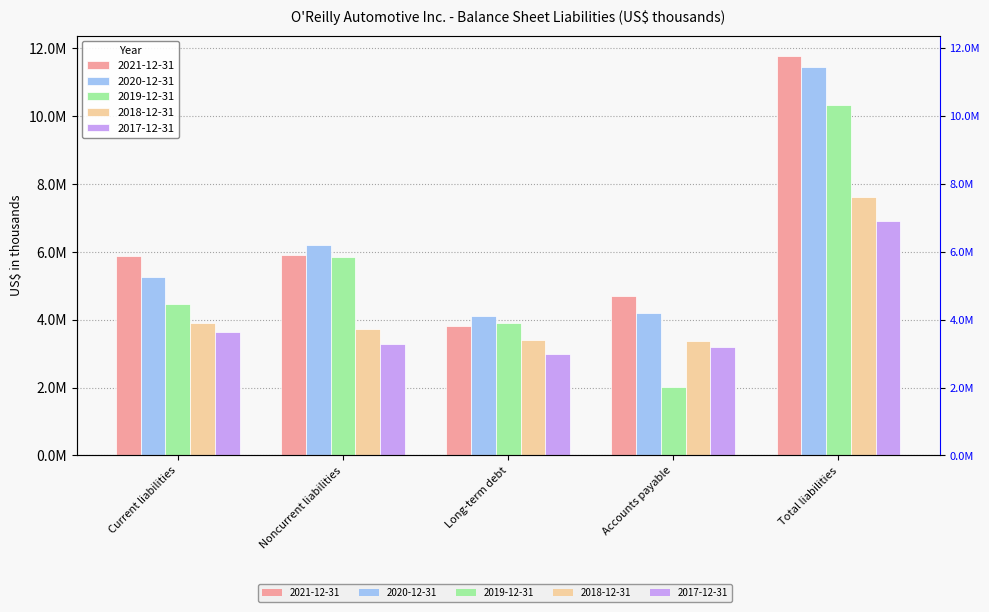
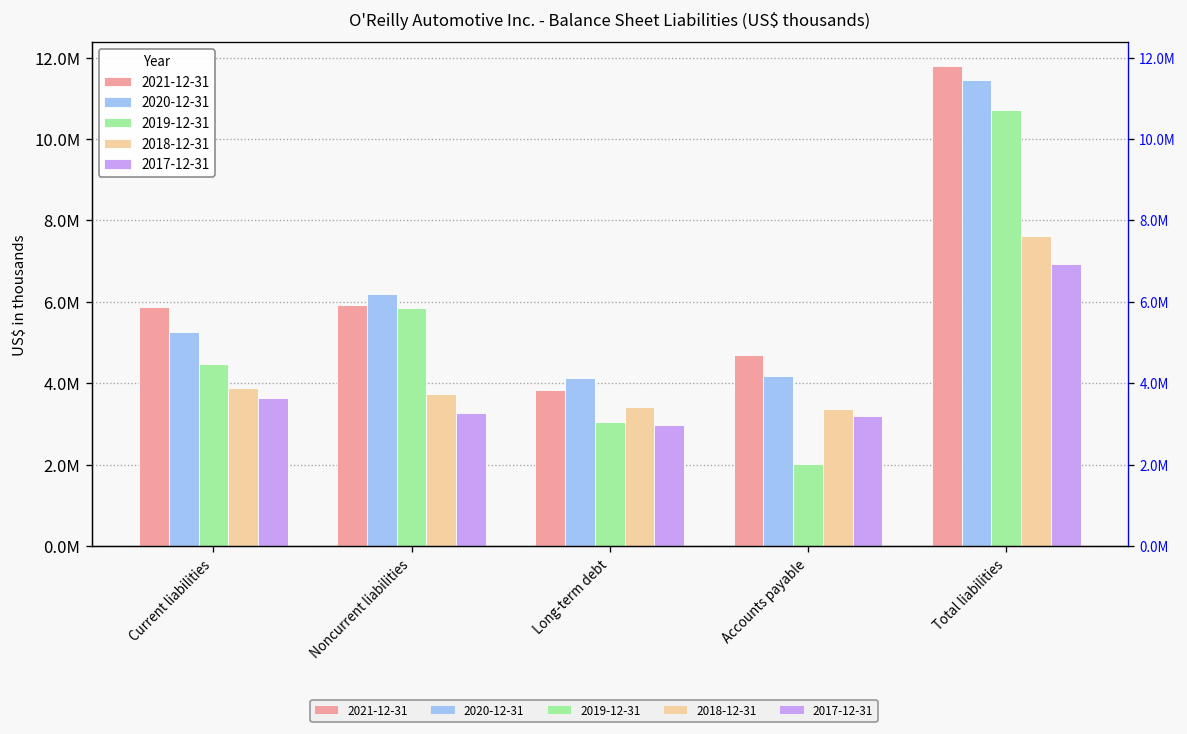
2019-12-31, Long-term debt: 3900000 -> 3100000
2019-12-31, Total liabilities: 10300000 -> 10700000
